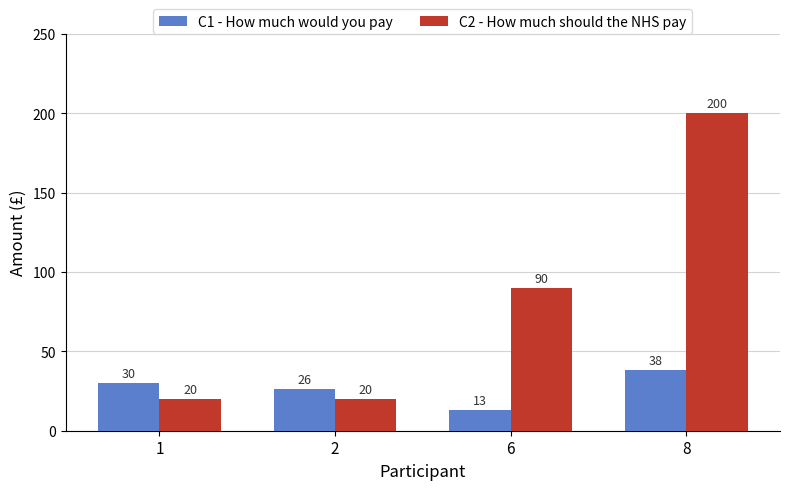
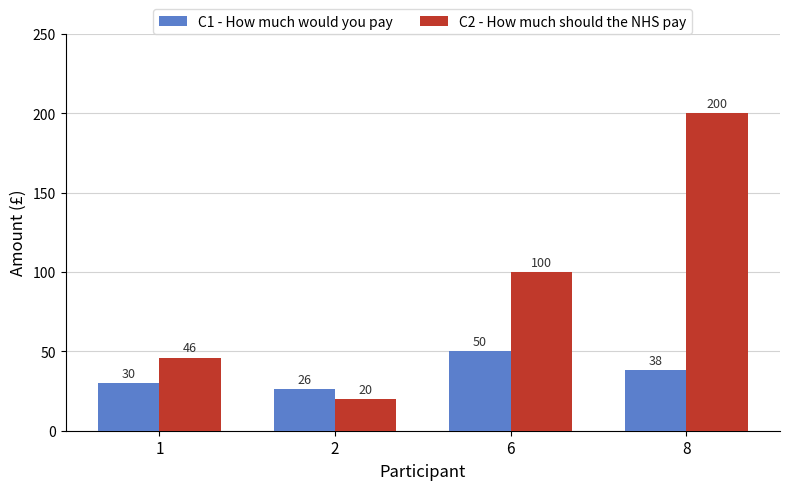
C2 - How much should the NHS pay, 1: 20 -> 46
C1 - How much would you pay, 6: 13 -> 50
C2 - How much should the NHS pay, 6: 90 -> 100
